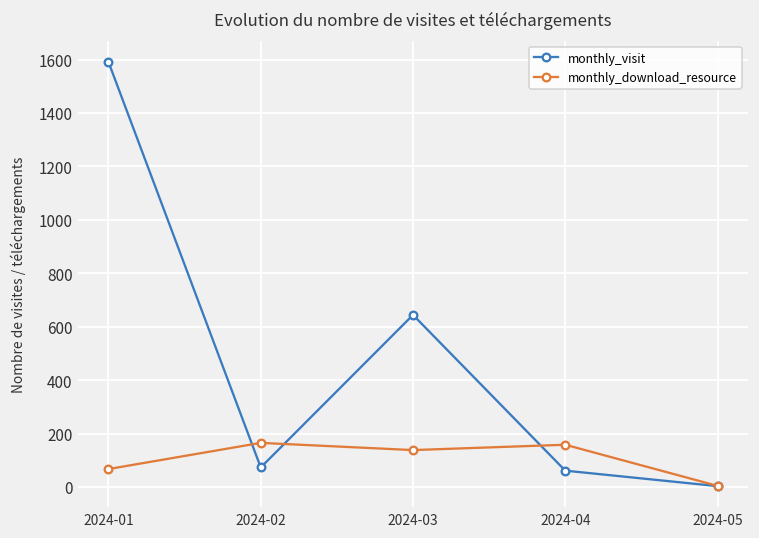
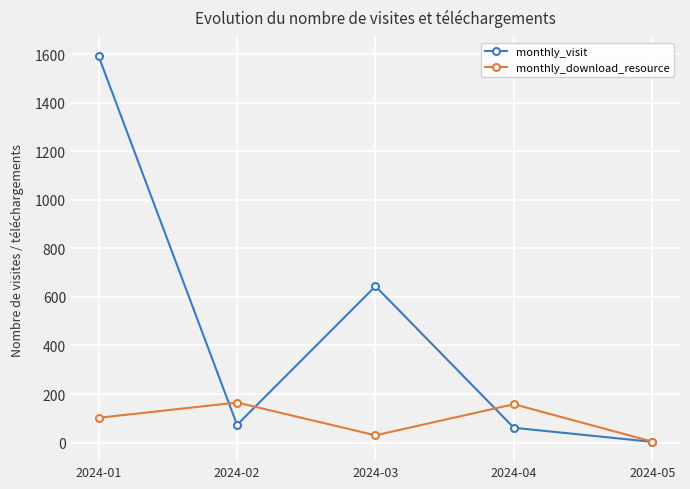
monthly_download_resource, 2024-01: 70 -> 100
monthly_download_resource, 2024-03: 140 -> 30
